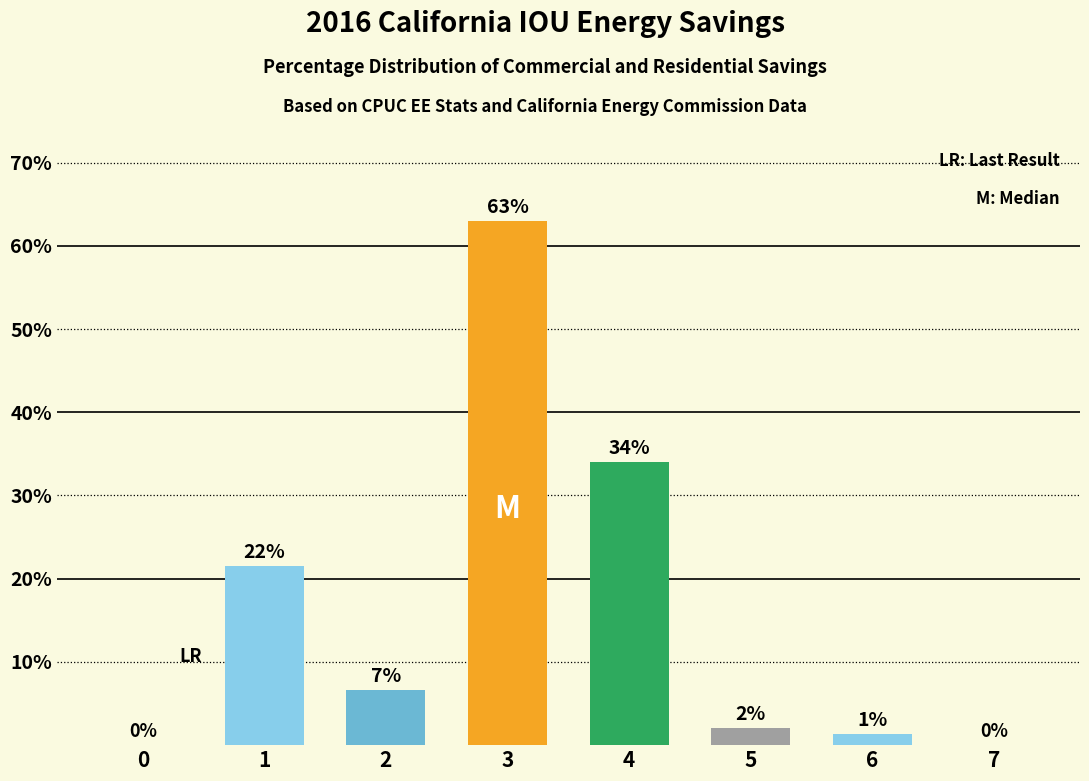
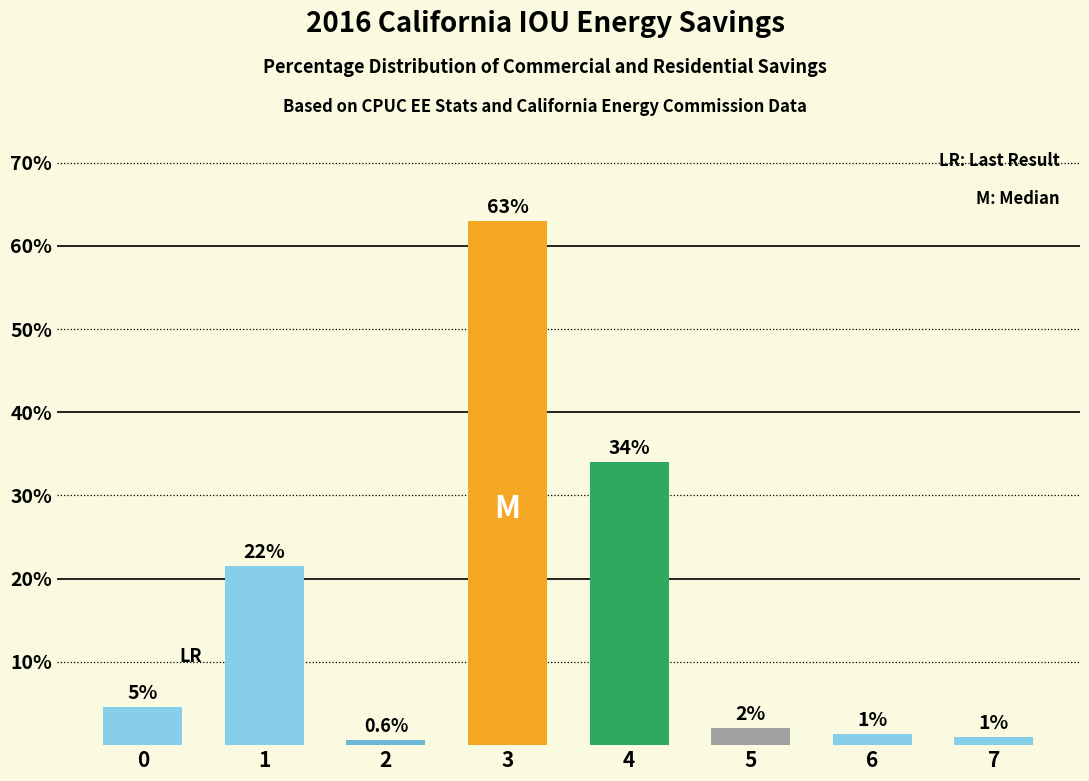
0: 0% -> 5%
2: 7% -> 0.6%
7: 0% -> 1%
